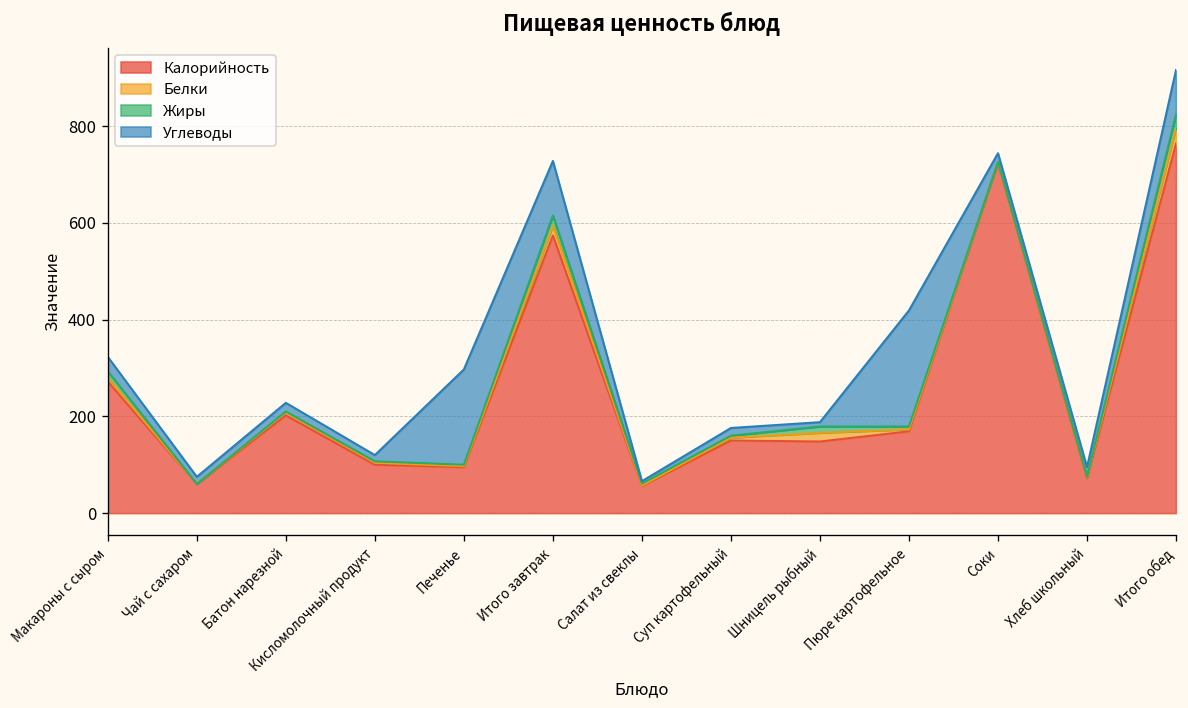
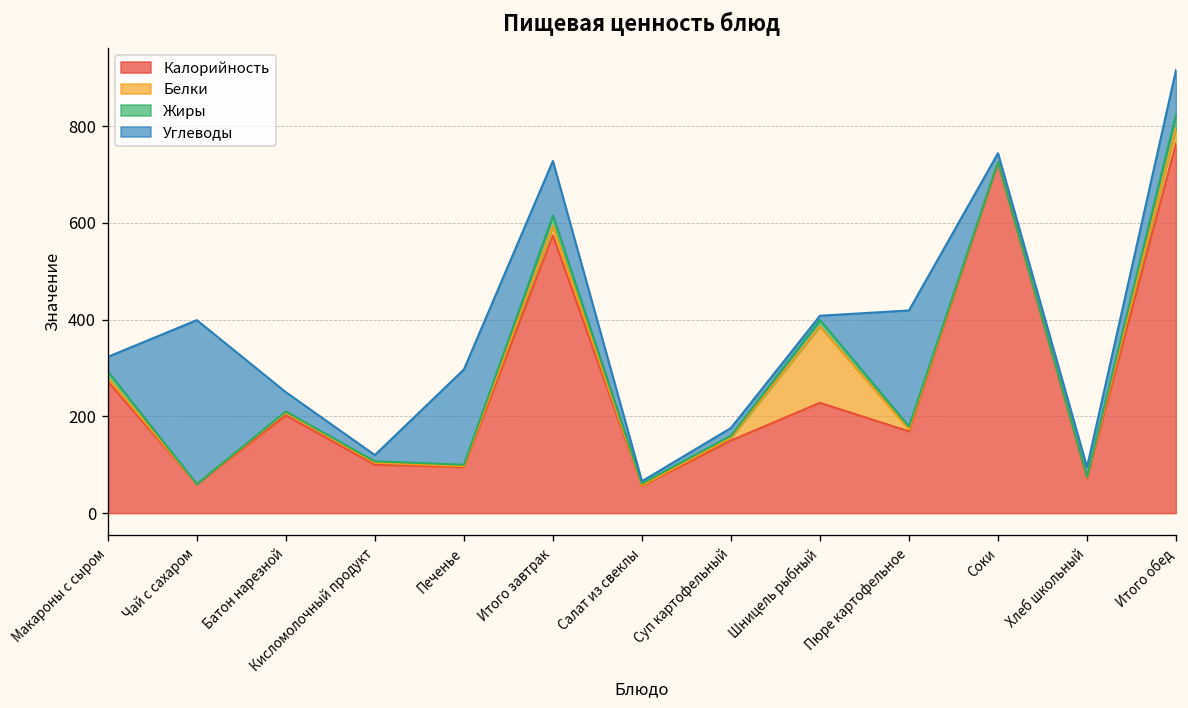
Углеводы, Чай с сахаром: 20 -> 340
Углеводы, Батон нарезной: 20 -> 40
Калорийность, Шницель рыбный: 150 -> 230
Белки, Шницель рыбный: 20 -> 160
